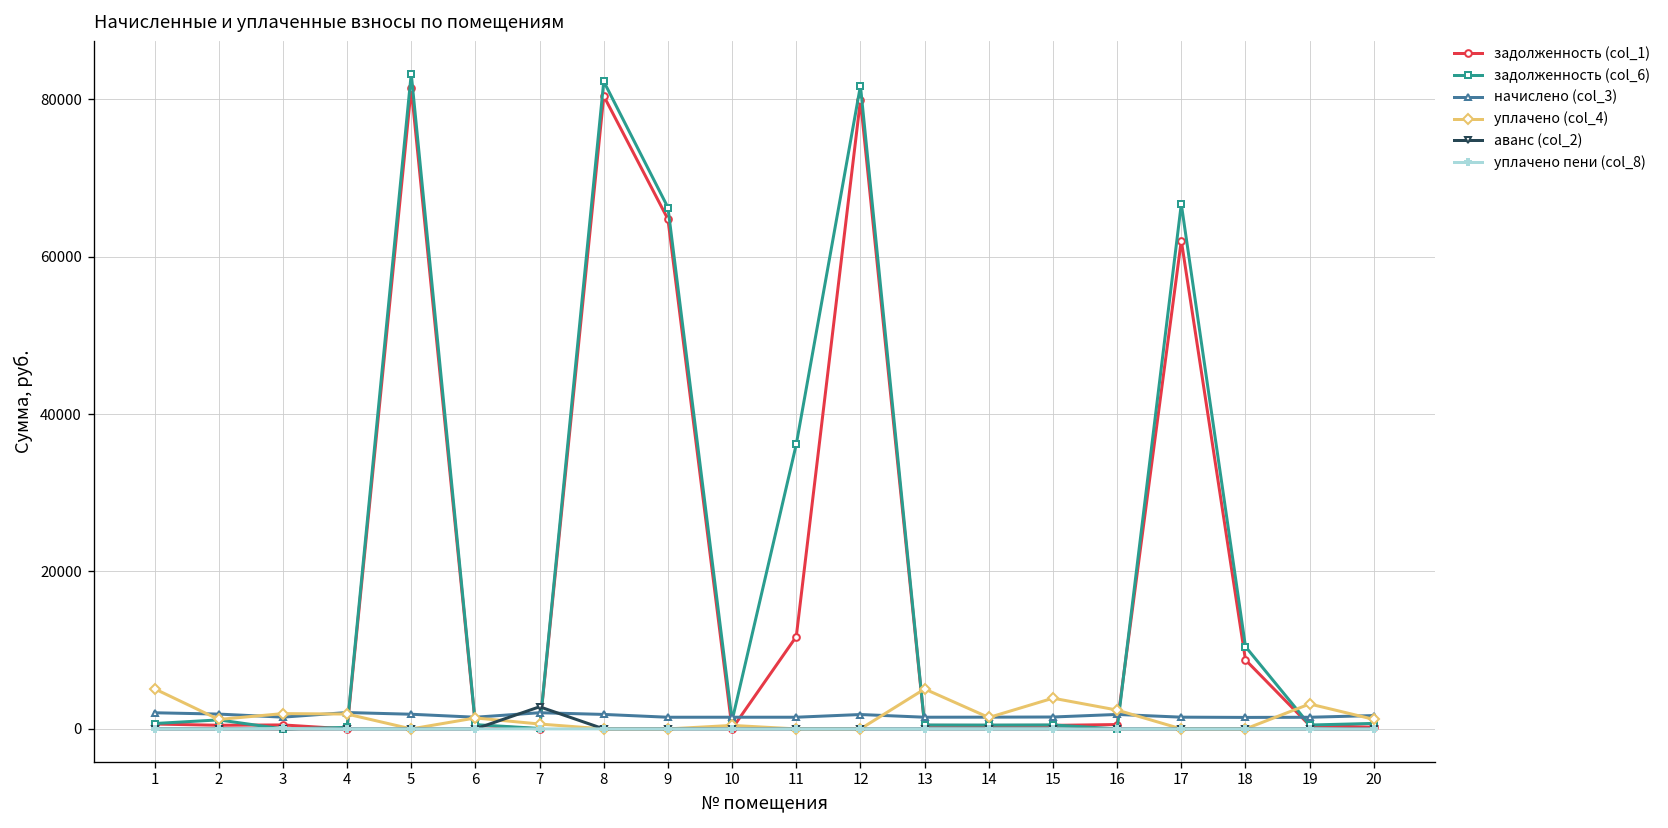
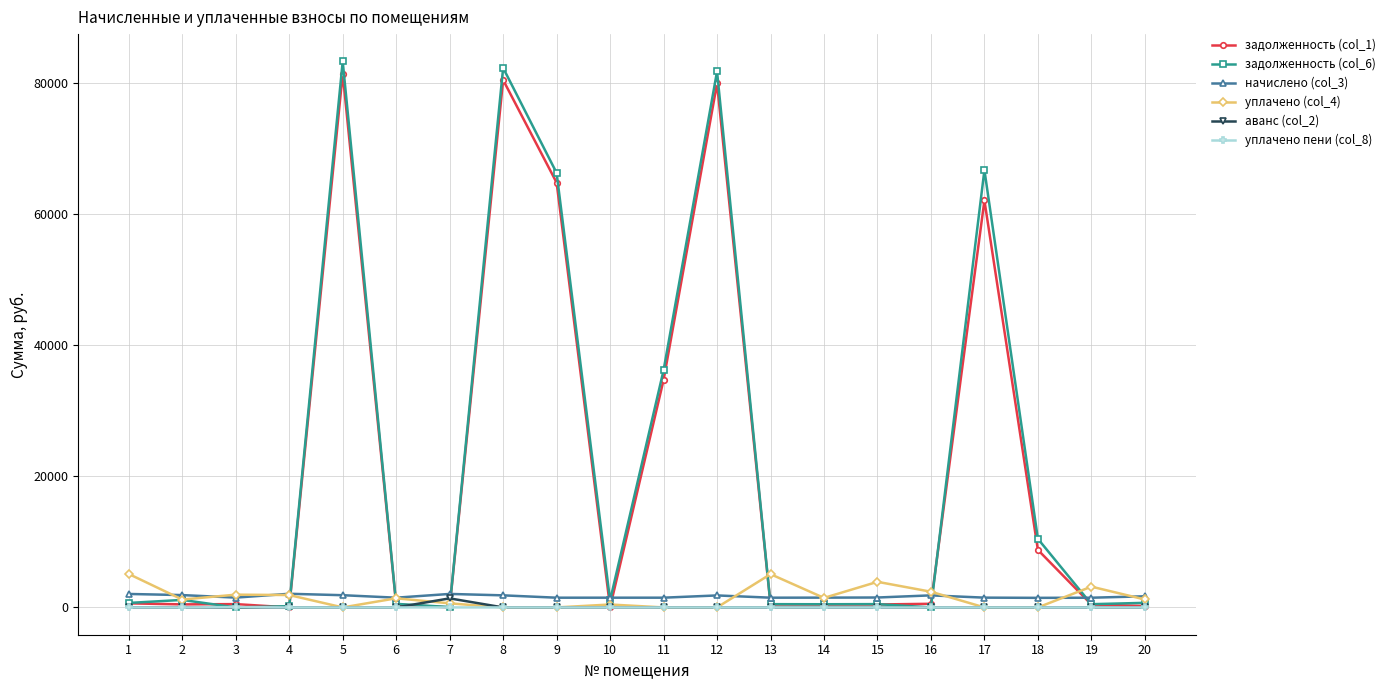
аванс (col_2), 7: 3000 -> 1000
задолженность (col_1), 11: 12000 -> 35000
